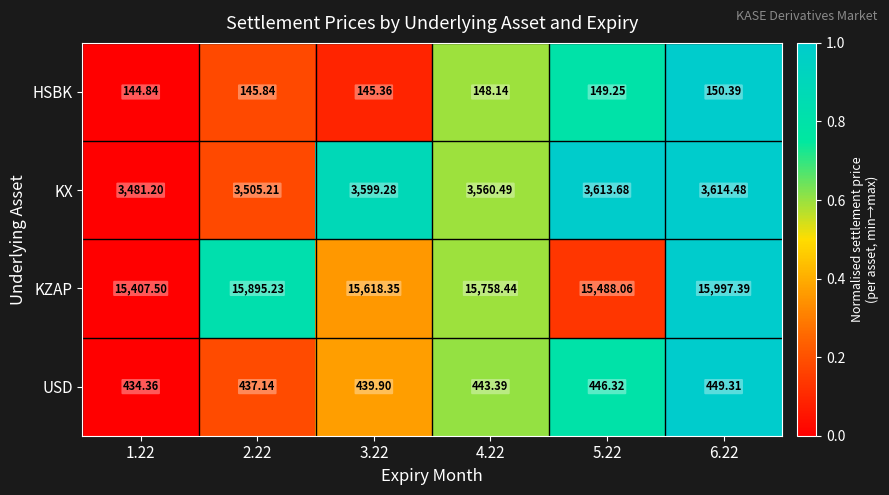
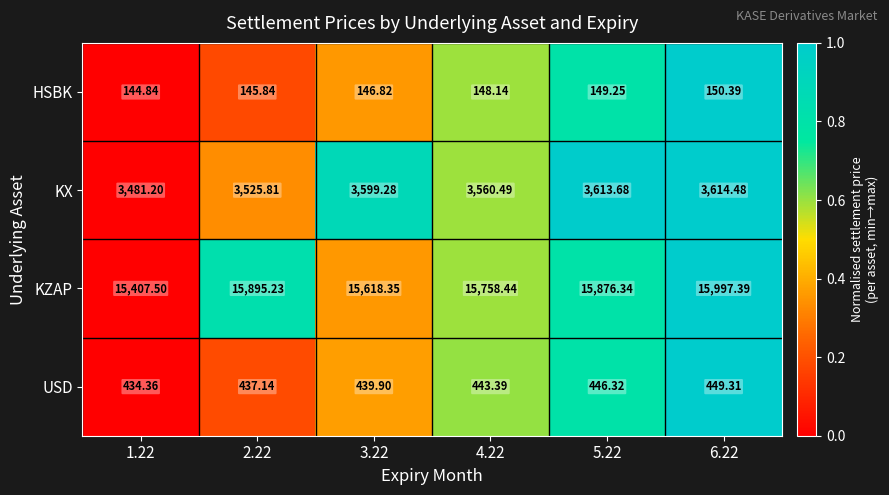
HSBK, 3.22: 145.36 -> 146.82
KX, 2.22: 3,505.21 -> 3,525.81
KZAP, 5.22: 15,488.06 -> 15,876.34
